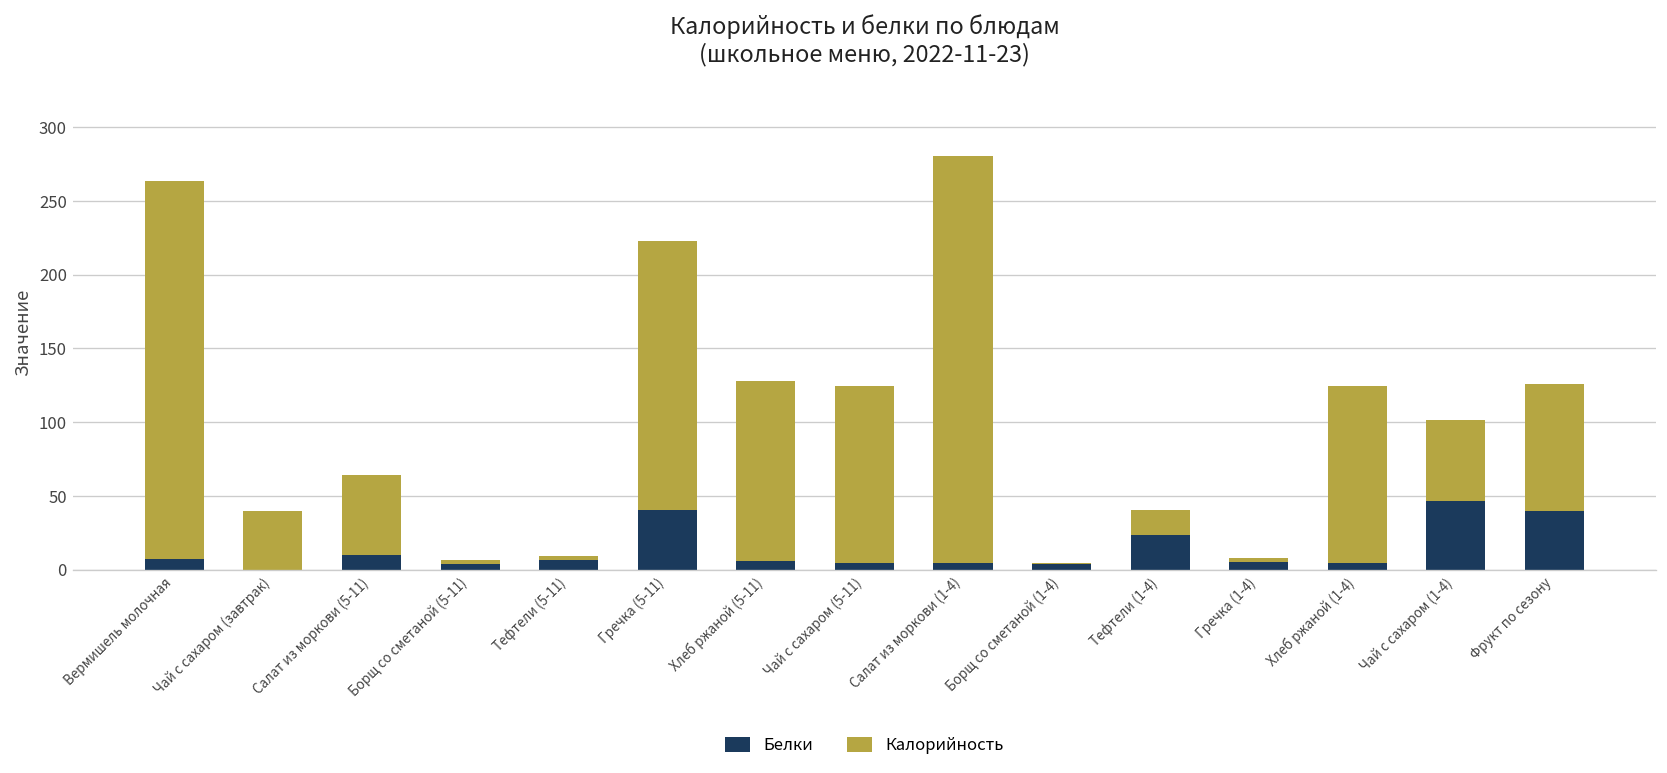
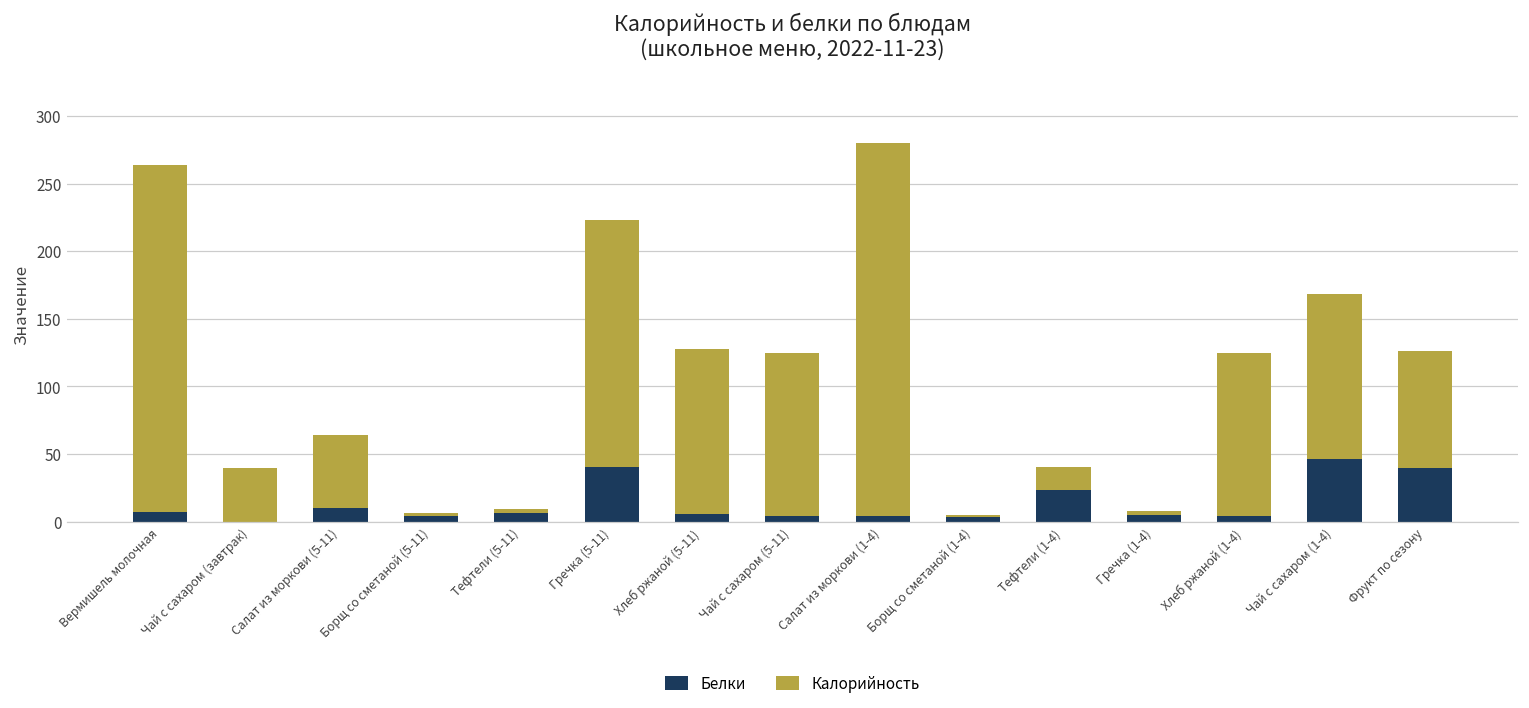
Калорийность, Чай с сахаром (1-4): 55 -> 122
